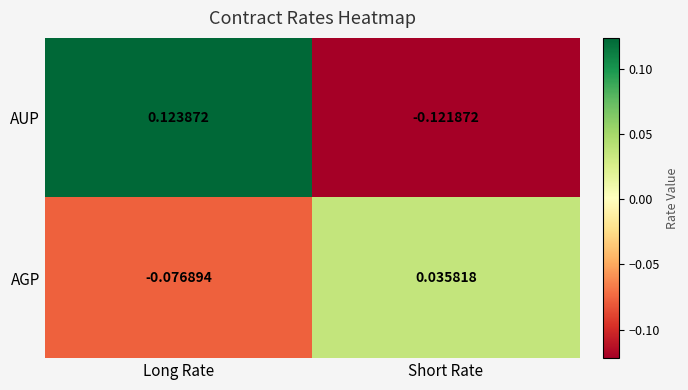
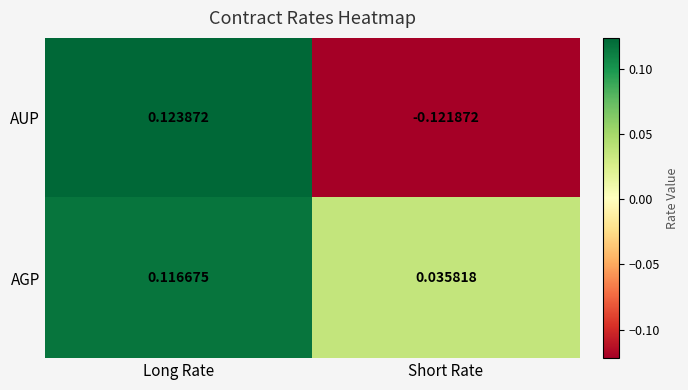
AGP, Long Rate: -0.076894 -> 0.116675
